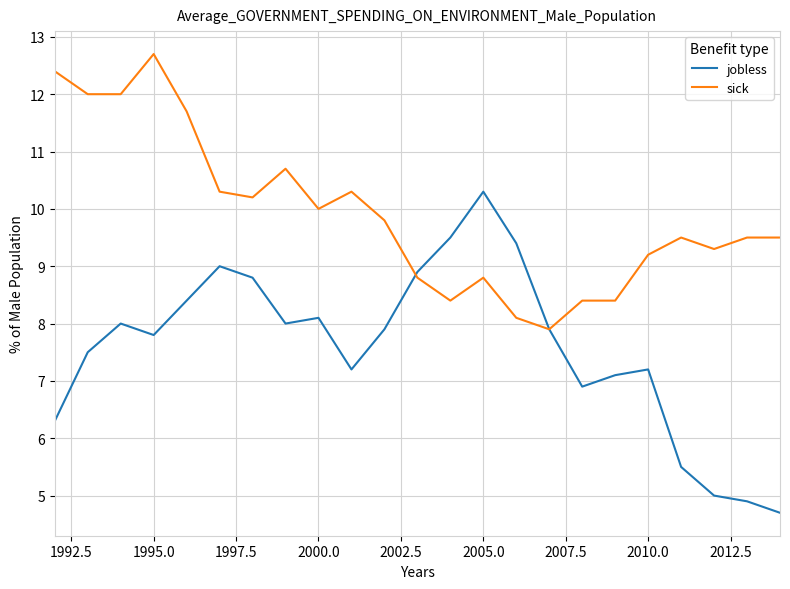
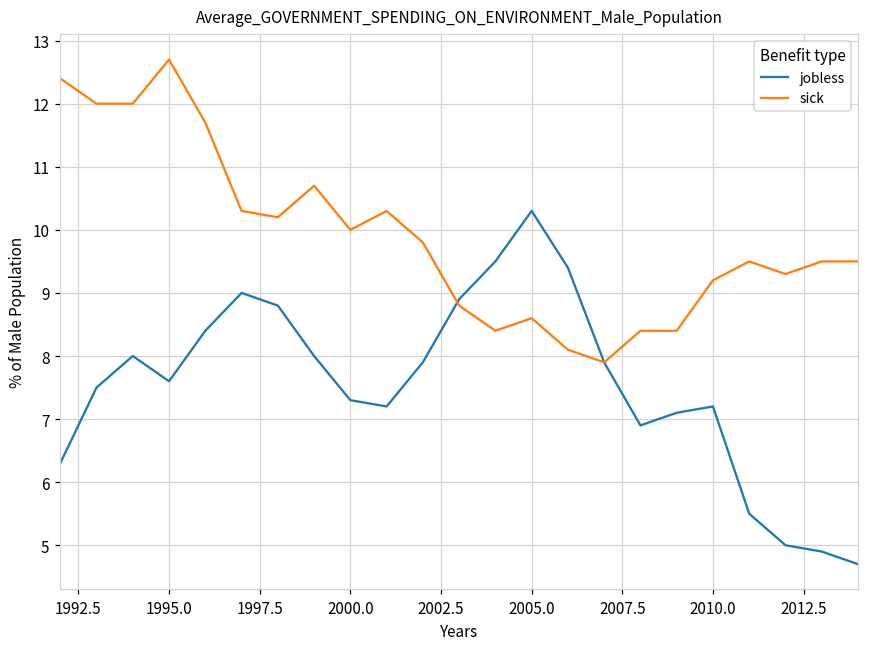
jobless, 1995.0: 7.8 -> 7.6
jobless, 2000.0: 8.1 -> 7.3
sick, 2005.0: 8.8 -> 8.6
